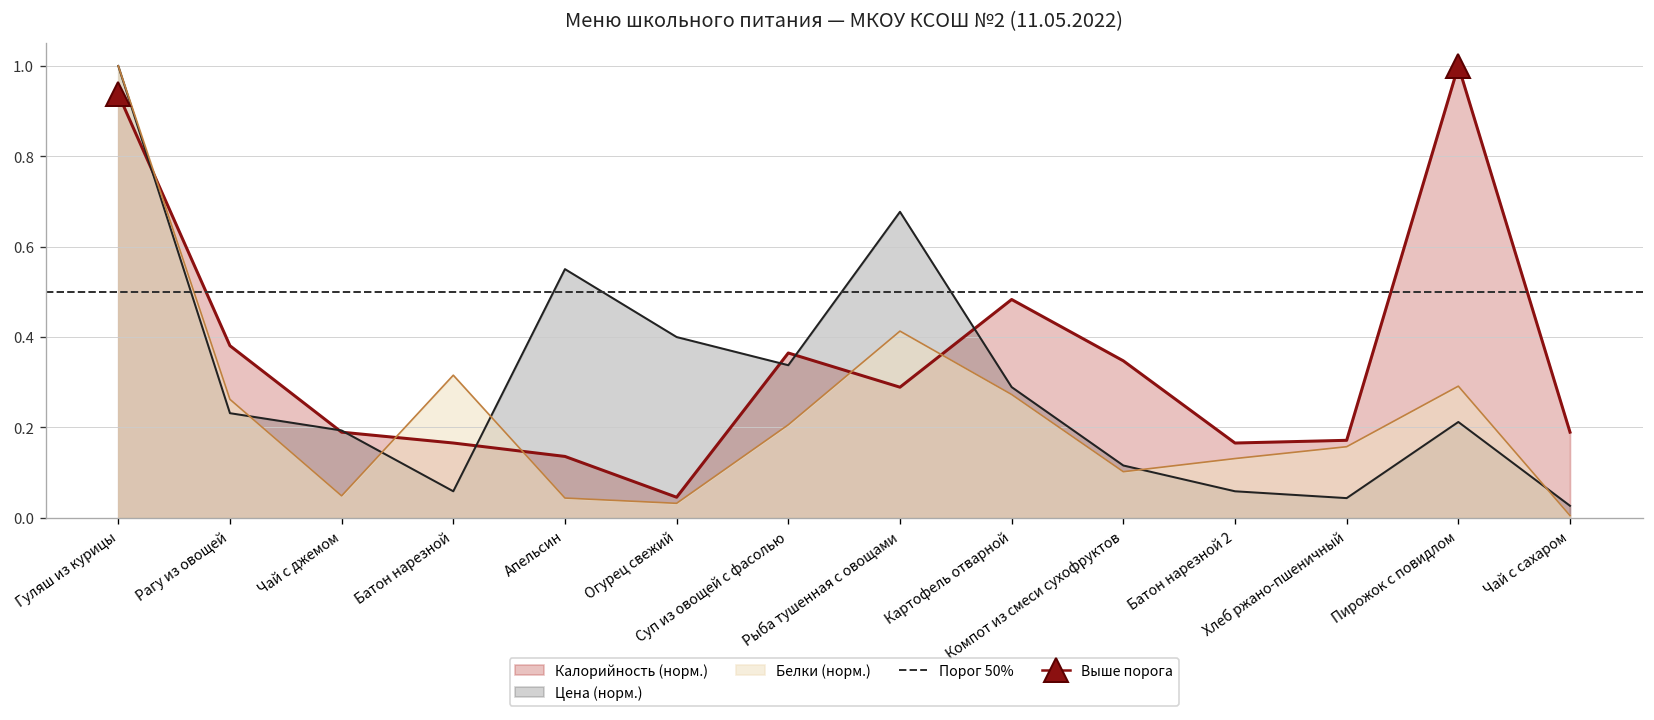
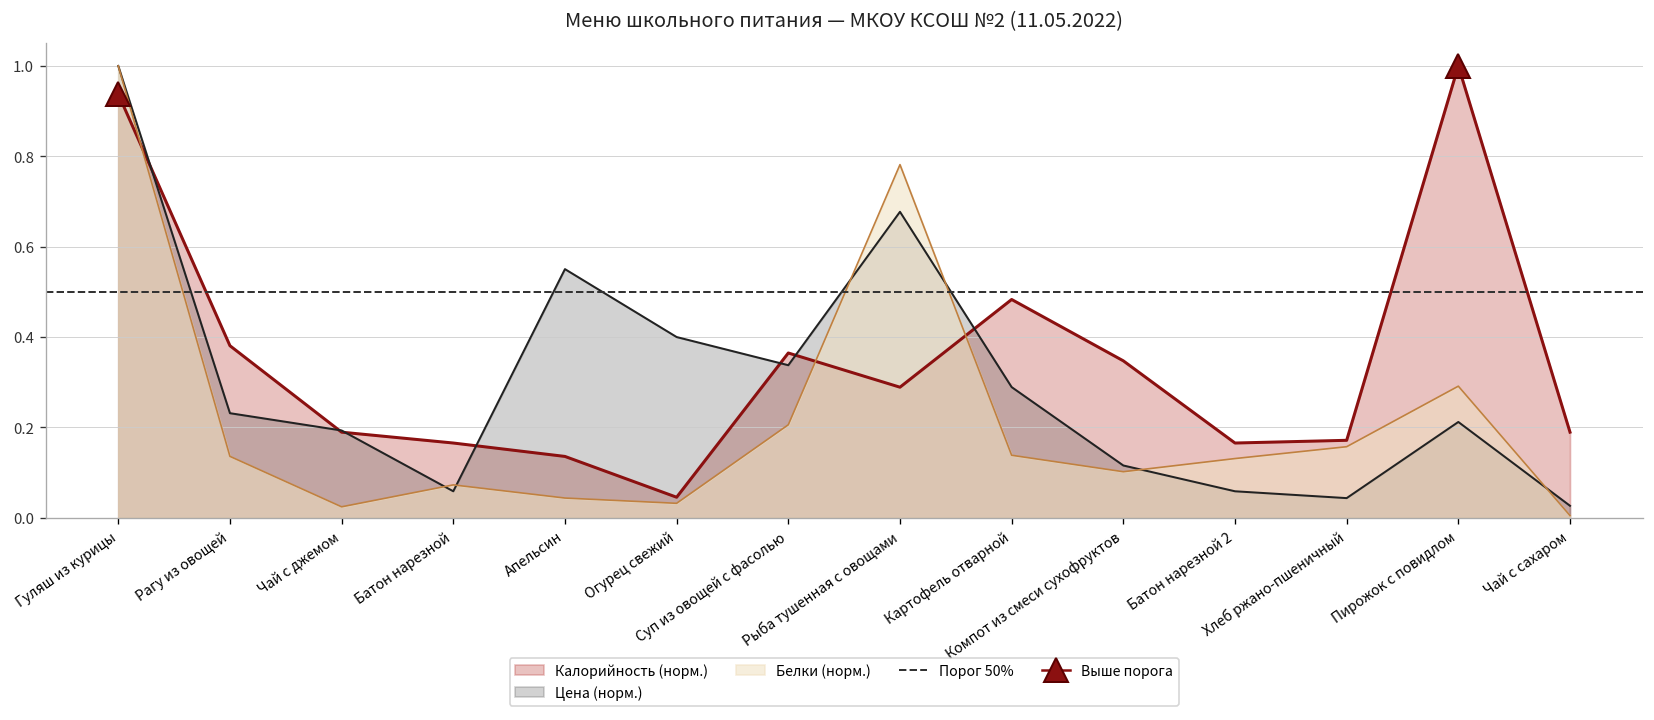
Белки (норм.), Рагу из овощей: 0.26 -> 0.14
Белки (норм.), Чай с джемом: 0.05 -> 0.02
Белки (норм.), Батон нарезной: 0.32 -> 0.07
Белки (норм.), Рыба тушенная с овощами: 0.41 -> 0.78
Белки (норм.), Картофель отварной: 0.27 -> 0.14
